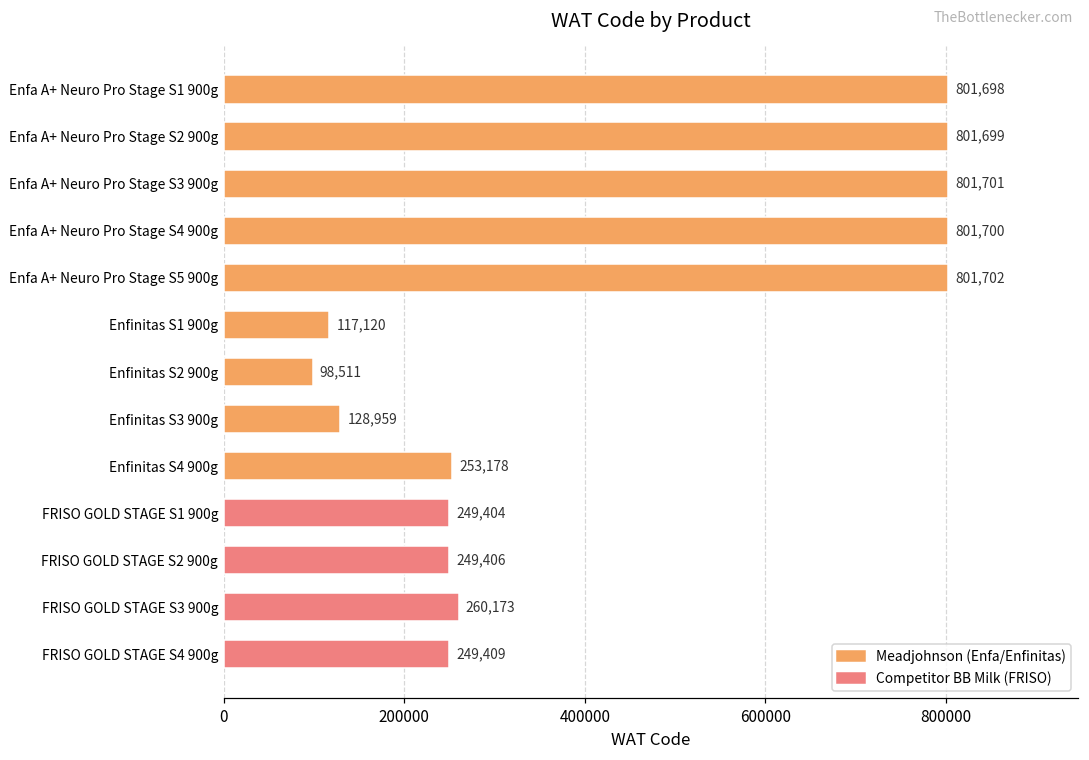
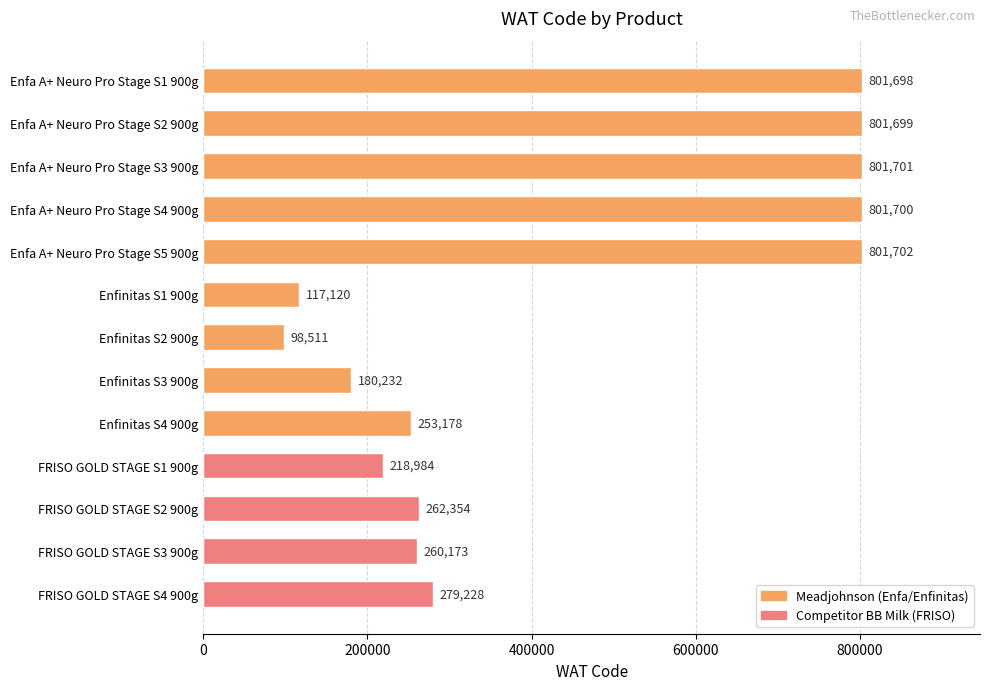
Enfinitas S3 900g: 128,959 -> 180,232
FRISO GOLD STAGE S1 900g: 249,404 -> 218,984
FRISO GOLD STAGE S2 900g: 249,406 -> 262,354
FRISO GOLD STAGE S4 900g: 249,409 -> 279,228
